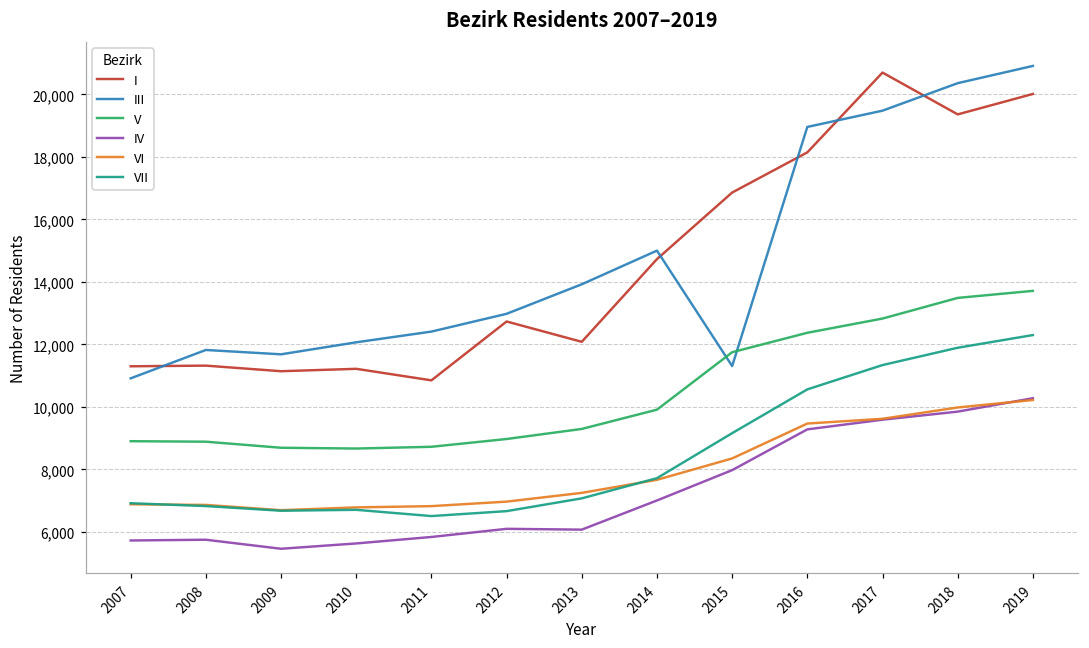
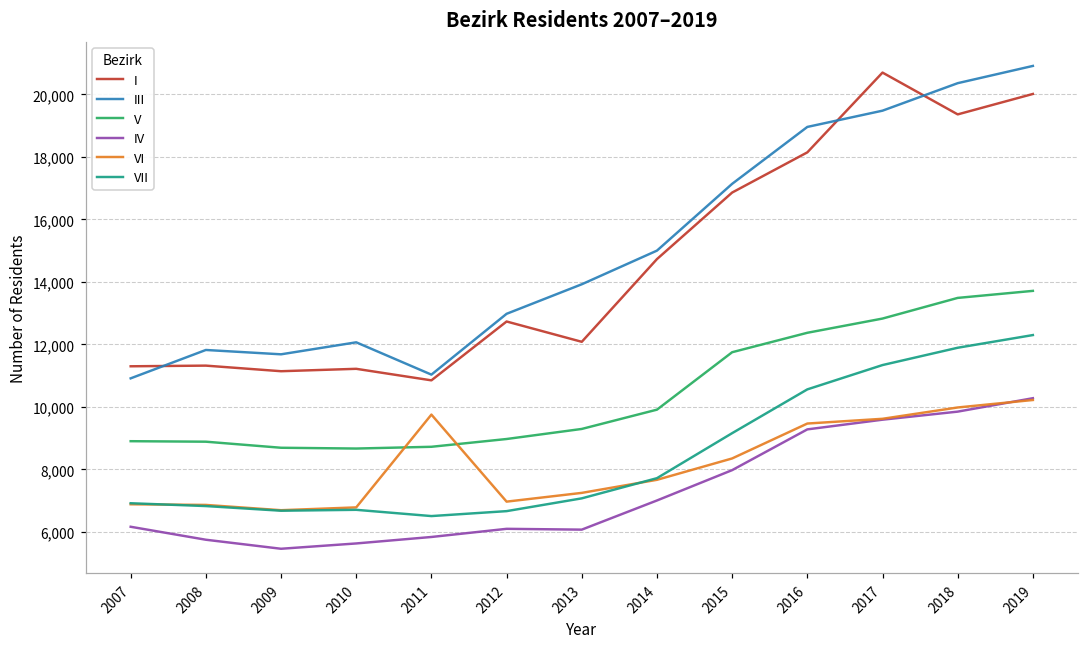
IV, 2007: 5,700 -> 6,200
III, 2011: 12,400 -> 11,000
VI, 2011: 6,800 -> 9,800
III, 2015: 11,300 -> 17,100
